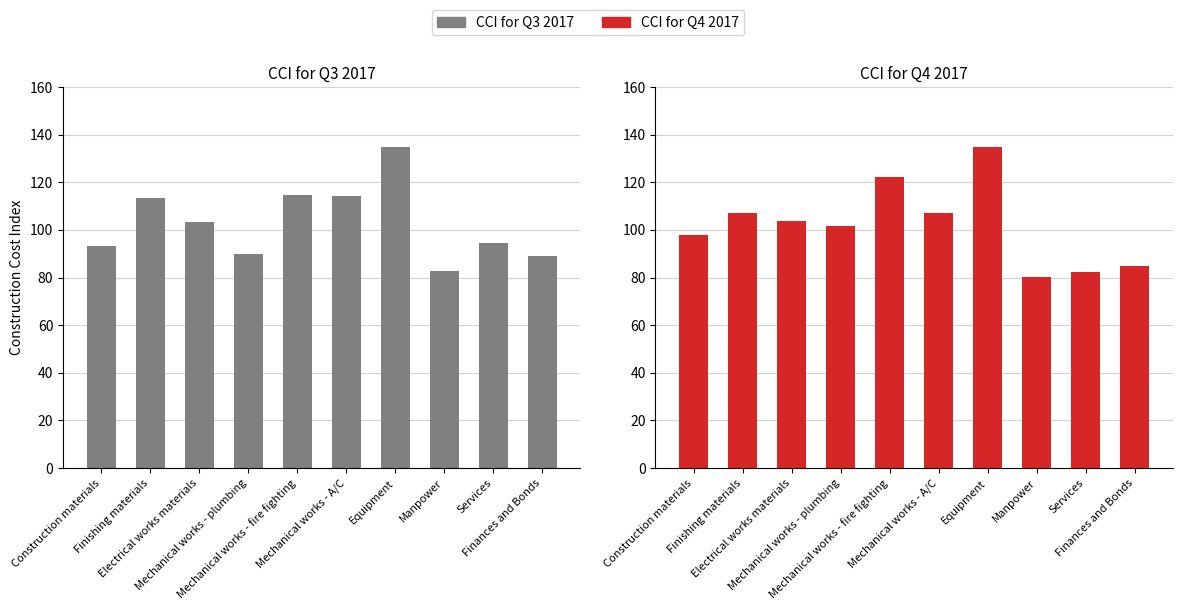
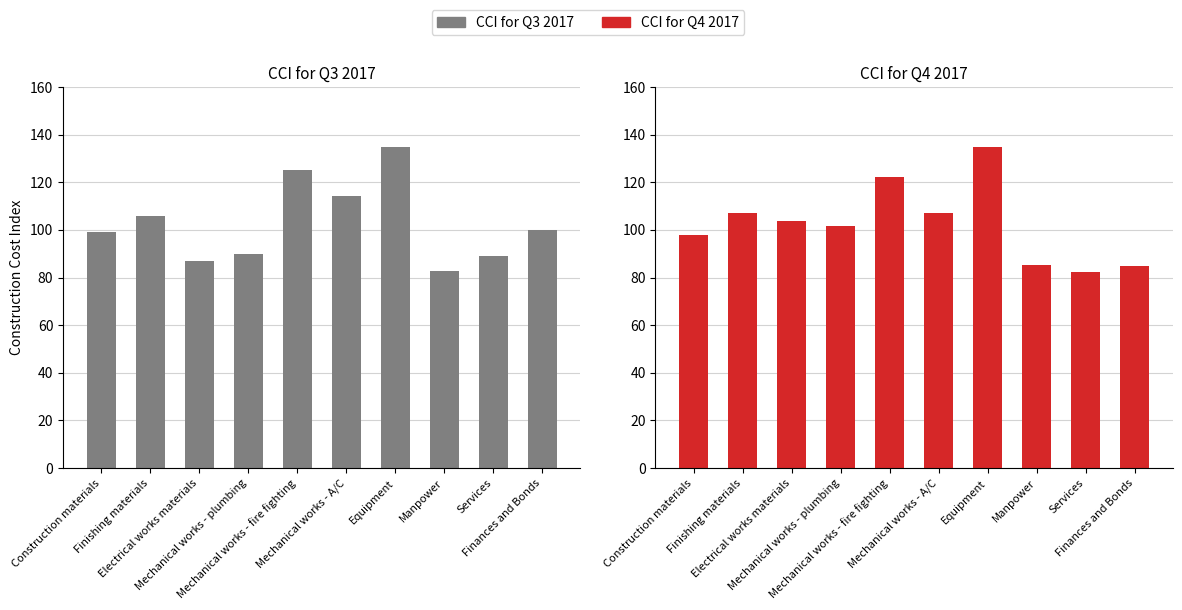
CCI for Q3 2017, Construction materials: 93 -> 99
CCI for Q3 2017, Finishing materials: 113 -> 106
CCI for Q3 2017, Electrical works materials: 103 -> 87
CCI for Q3 2017, Mechanical works - fire fighting: 115 -> 125
CCI for Q3 2017, Services: 94 -> 89
CCI for Q3 2017, Finances and Bonds: 89 -> 100
CCI for Q4 2017, Manpower: 80 -> 85
